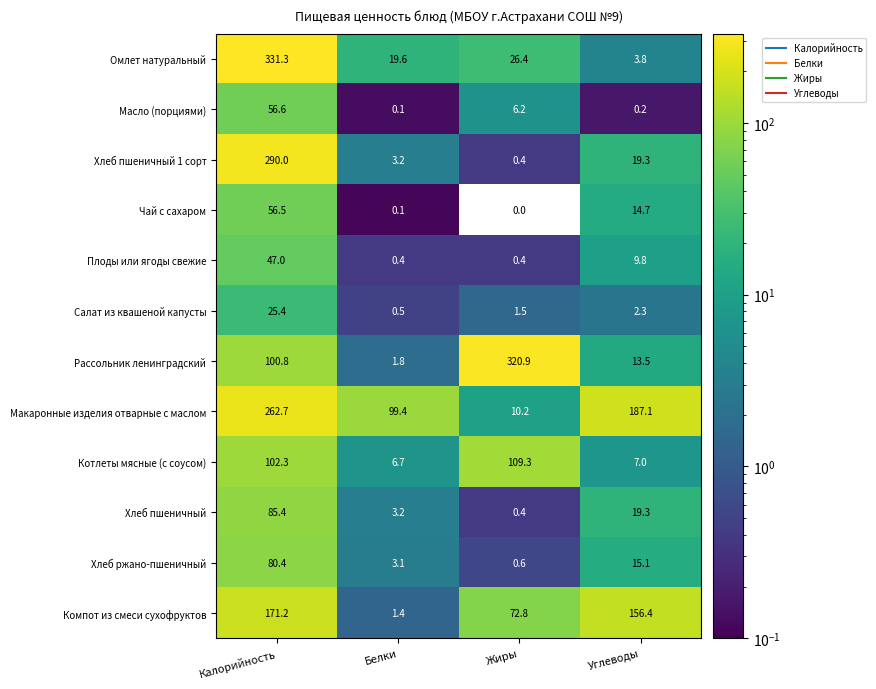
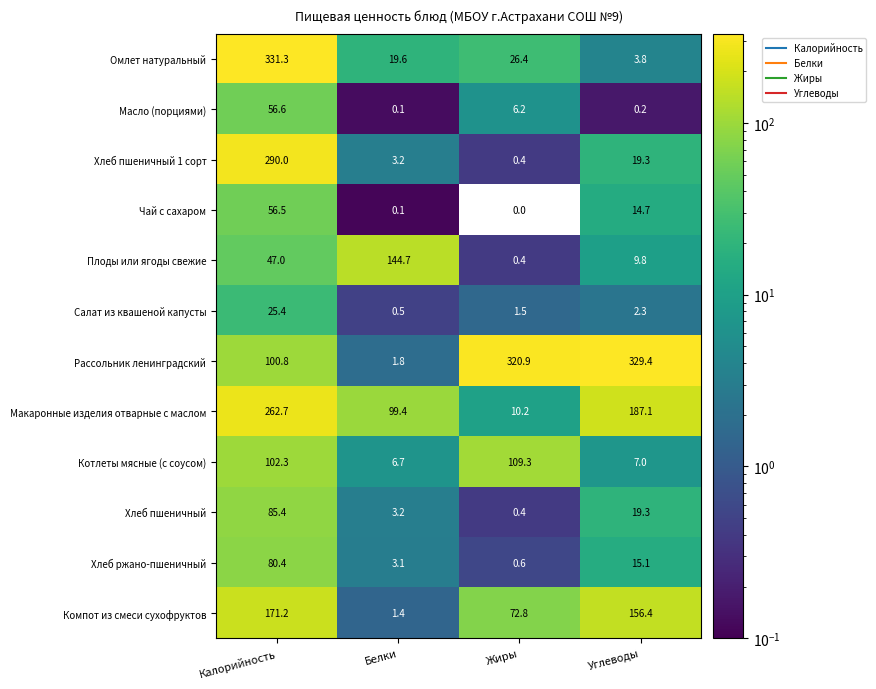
Плоды или ягоды свежие, Белки: 0.4 -> 144.7
Рассольник ленинградский, Углеводы: 13.5 -> 329.4
